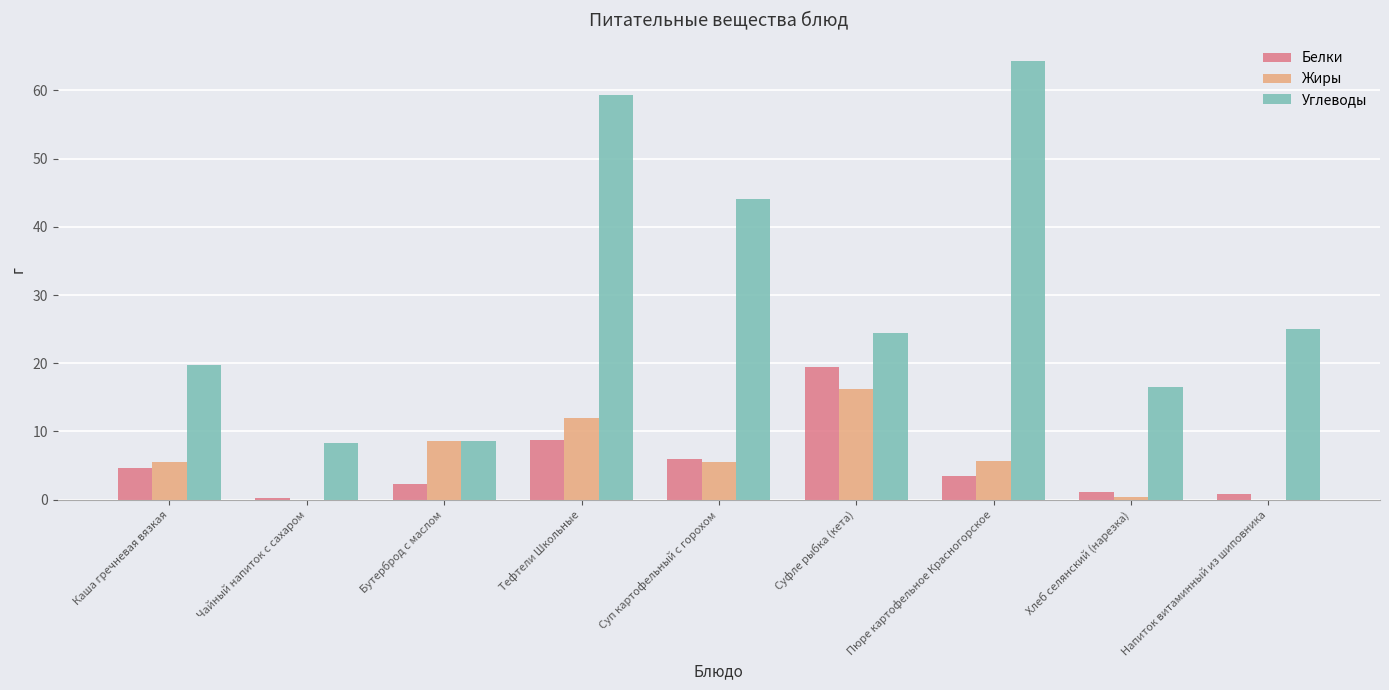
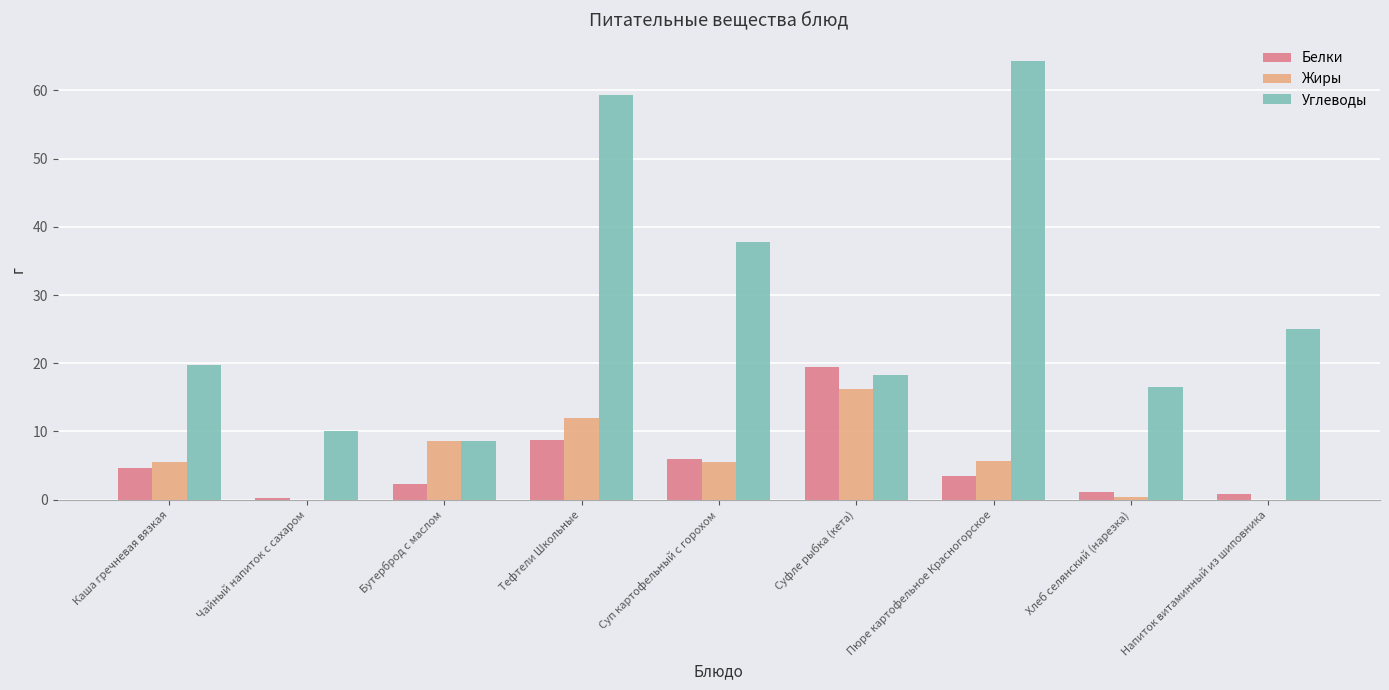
Углеводы, Чайный напиток с сахаром: 8 -> 10
Углеводы, Суп картофельный с горохом: 44 -> 38
Углеводы, Суфле рыбка (кета): 25 -> 18
